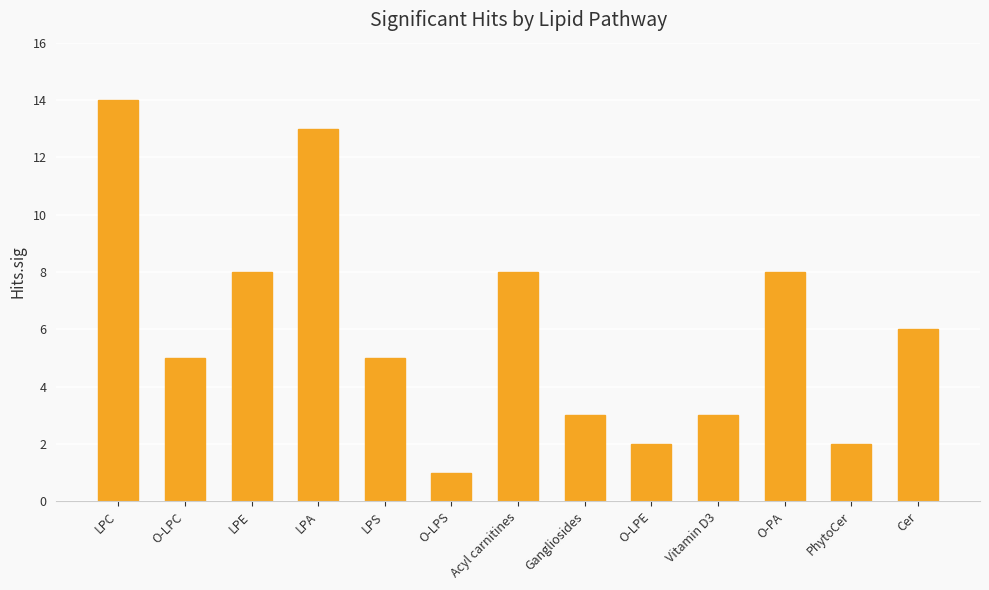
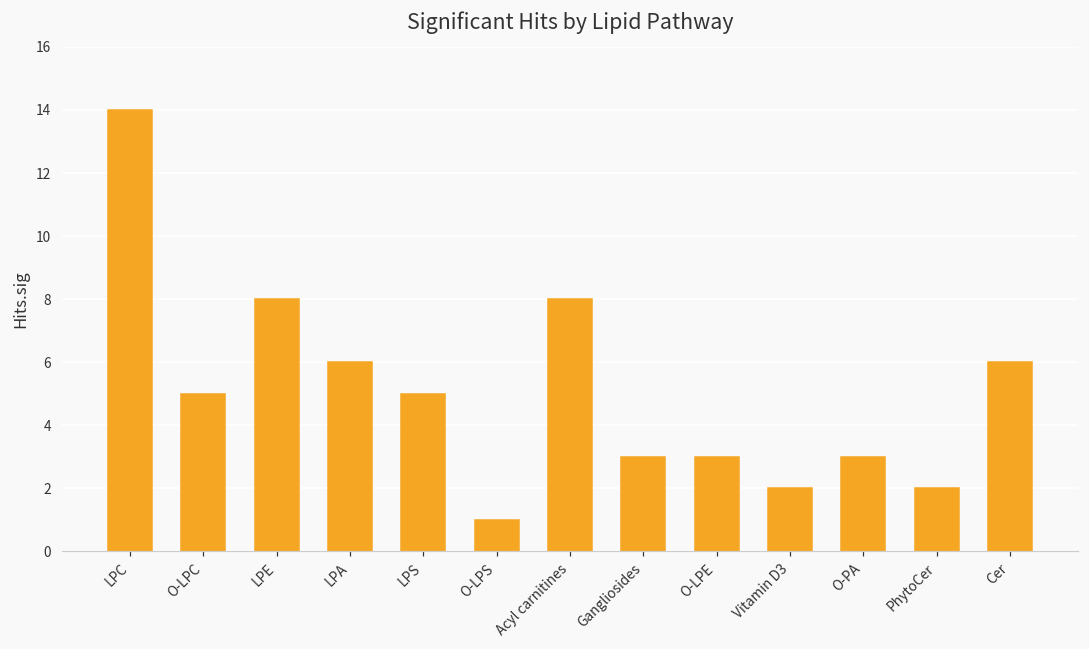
LPA: 13 -> 6
O-LPE: 2 -> 3
Vitamin D3: 3 -> 2
O-PA: 8 -> 3
